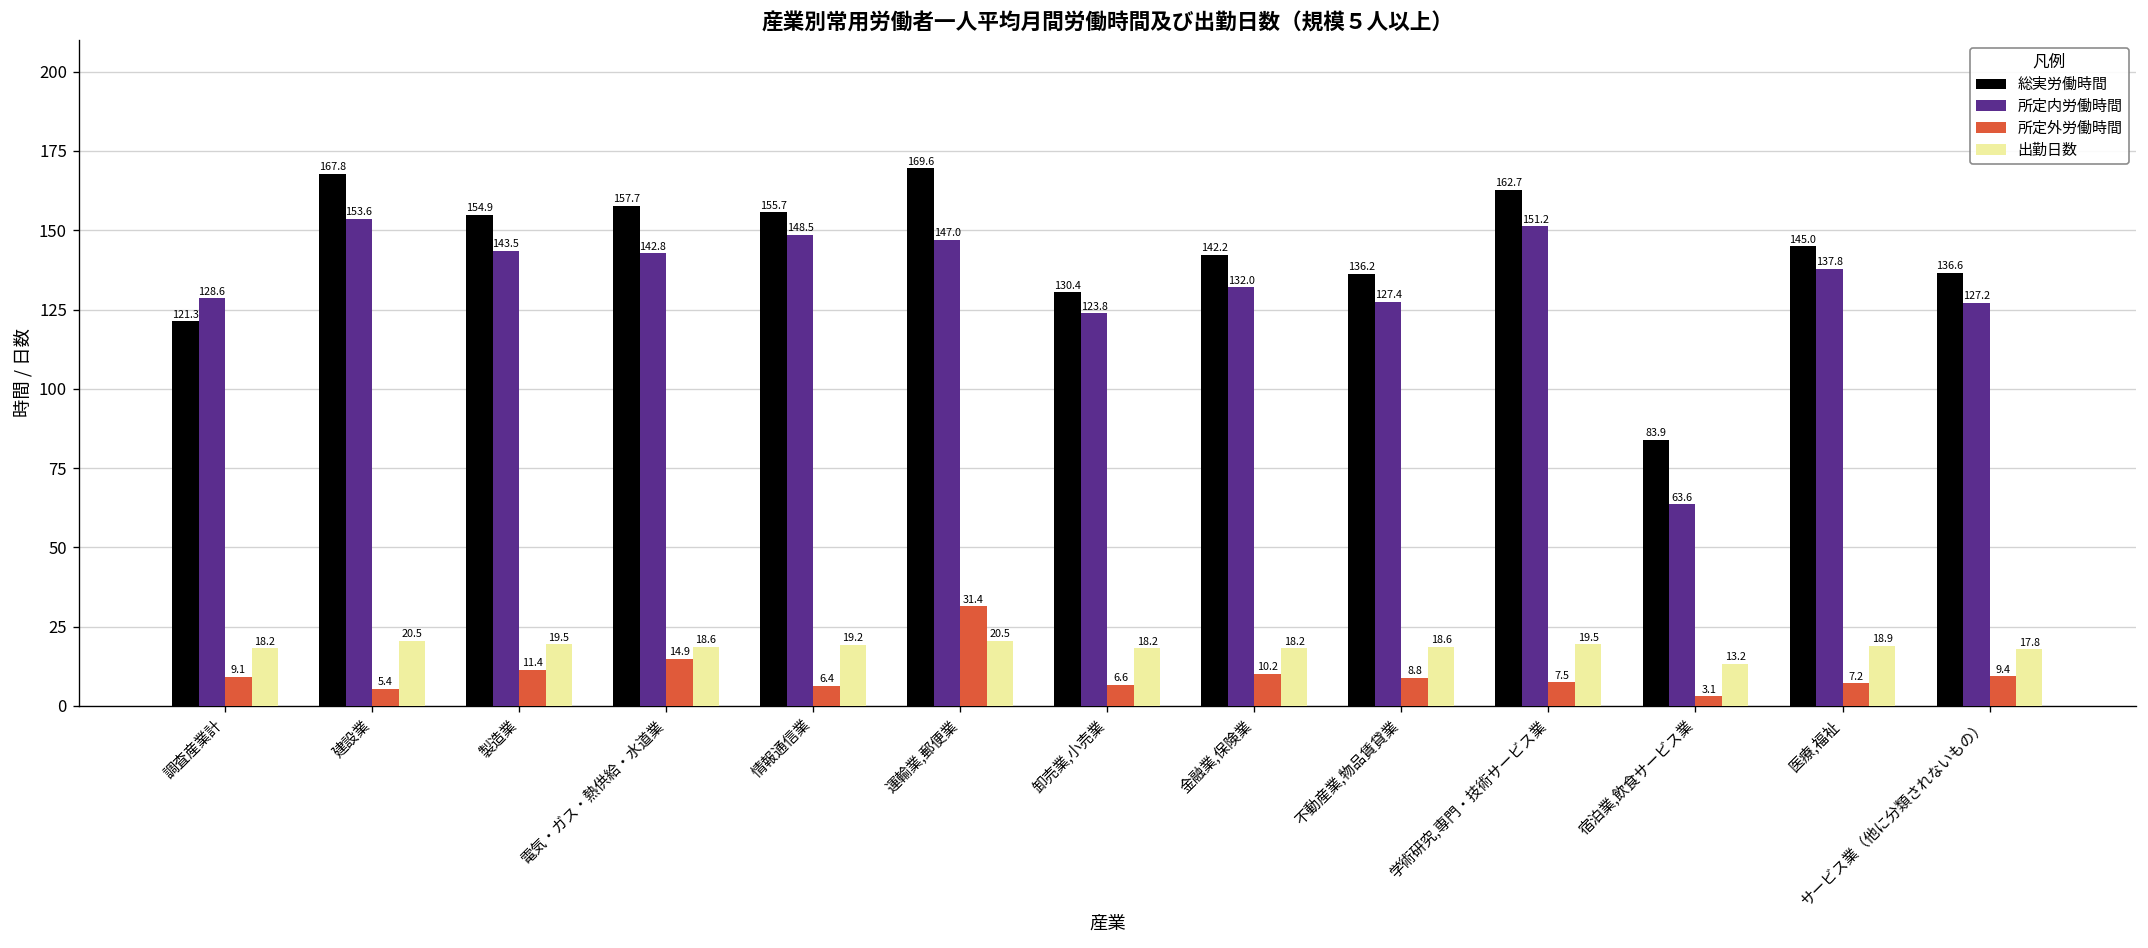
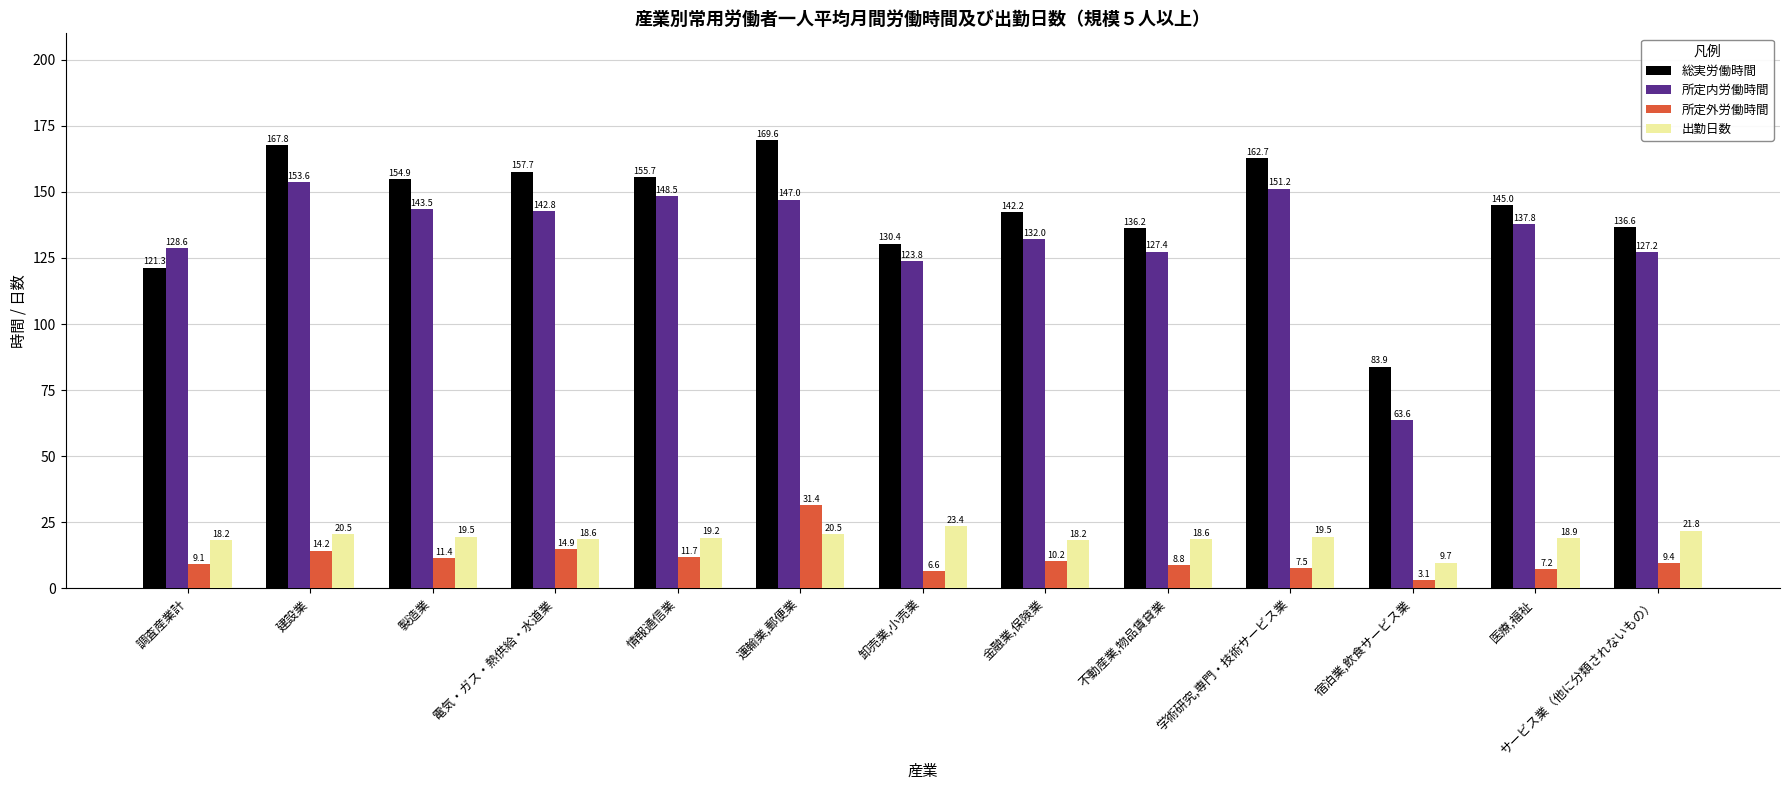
所定外労働時間, 建設業: 5.4 -> 14.2
所定外労働時間, 情報通信業: 6.4 -> 11.7
出勤日数, 卸売業,小売業: 18.2 -> 23.4
出勤日数, 宿泊業,飲食サービス業: 13.2 -> 9.7
出勤日数, サービス業（他に分類されないもの）: 17.8 -> 21.8
